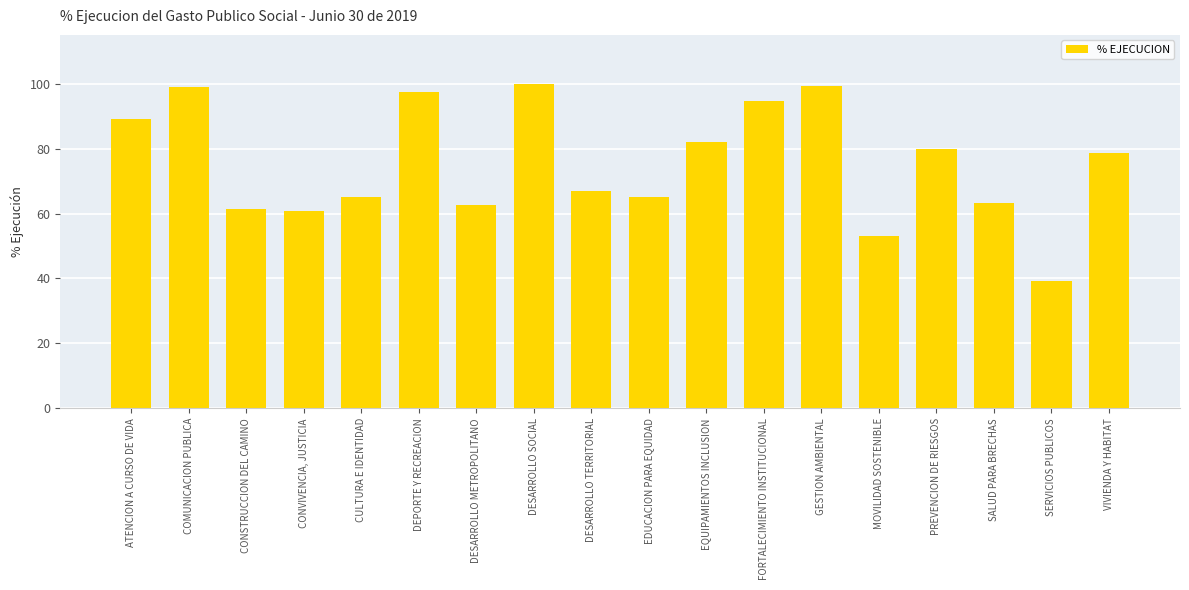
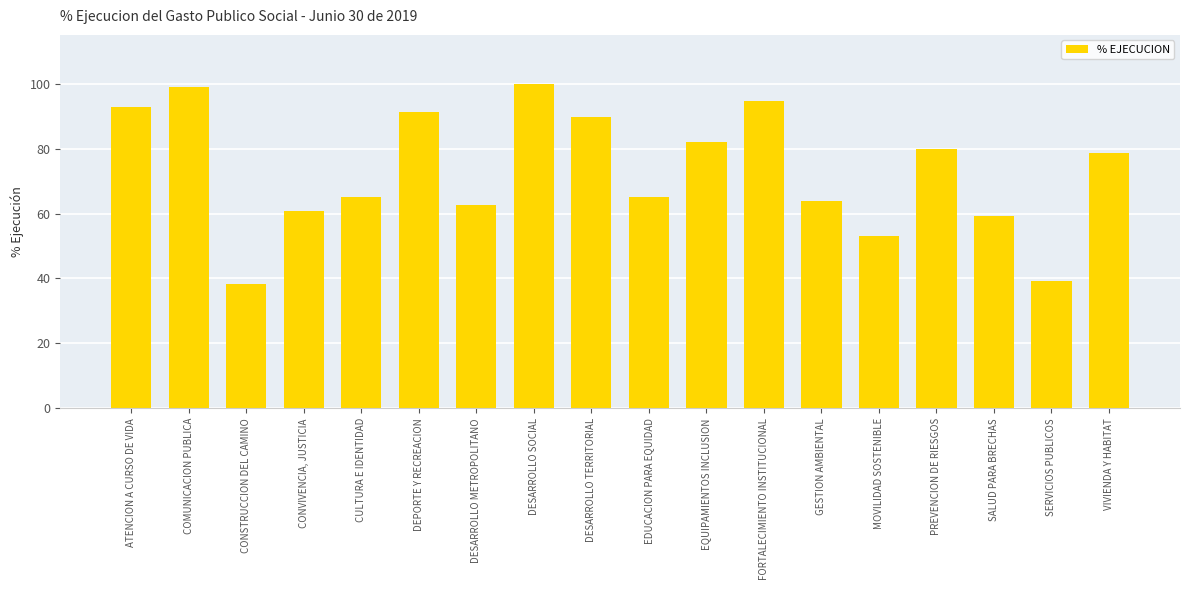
ATENCION A CURSO DE VIDA: 89 -> 93
CONSTRUCCION DEL CAMINO: 61 -> 38
DEPORTE Y RECREACION: 97 -> 91
DESARROLLO TERRITORIAL: 67 -> 90
GESTION AMBIENTAL: 99 -> 64
SALUD PARA BRECHAS: 63 -> 59
